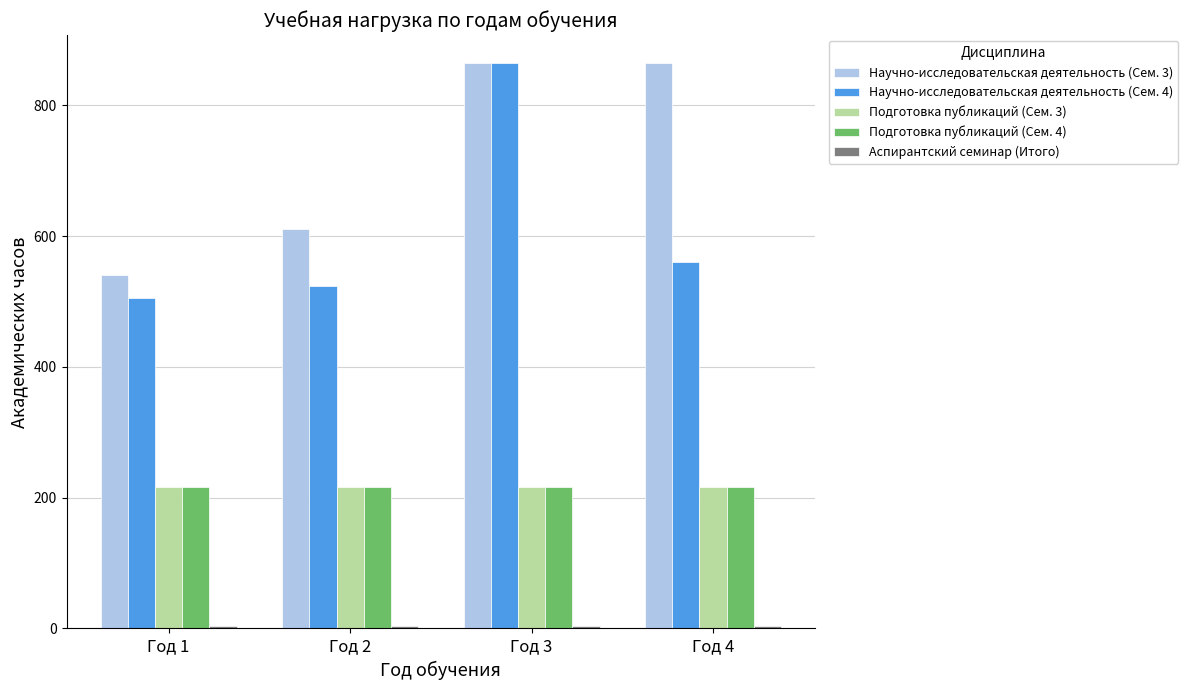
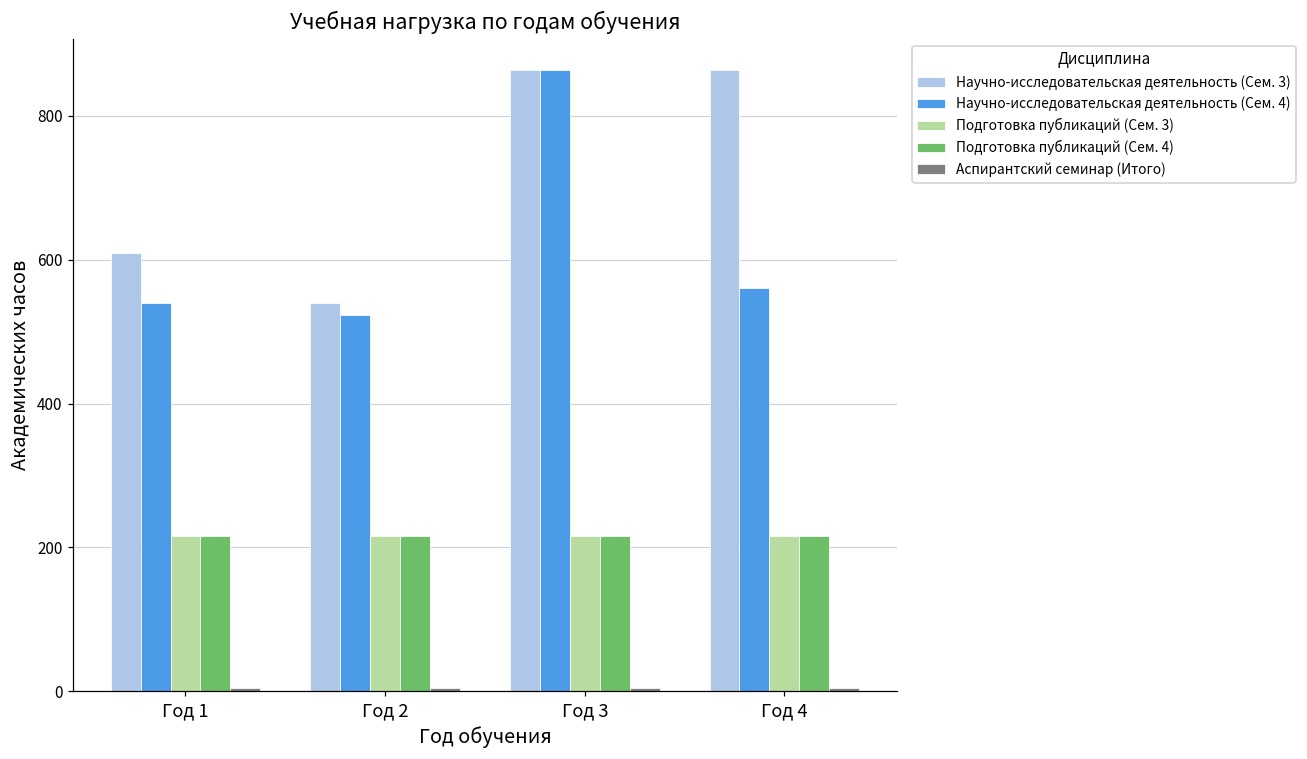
Научно-исследовательская деятельность (Сем. 3), Год 1: 540 -> 610
Научно-исследовательская деятельность (Сем. 4), Год 1: 510 -> 540
Научно-исследовательская деятельность (Сем. 3), Год 2: 610 -> 540
